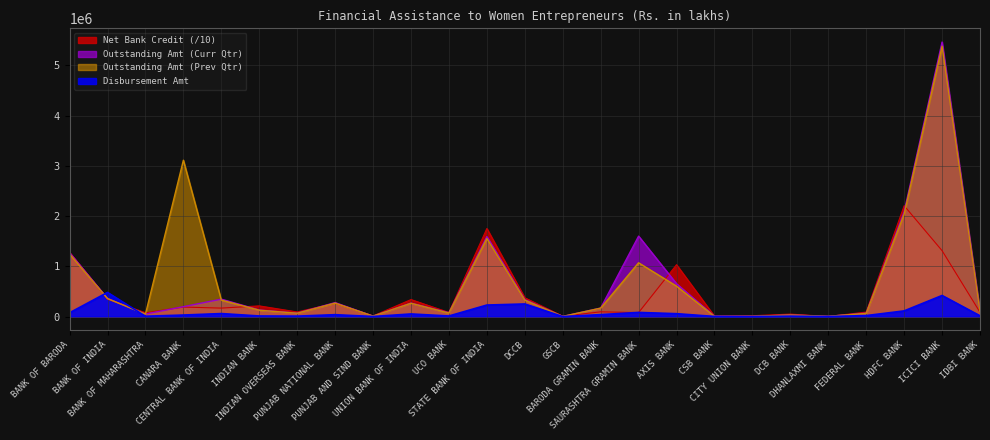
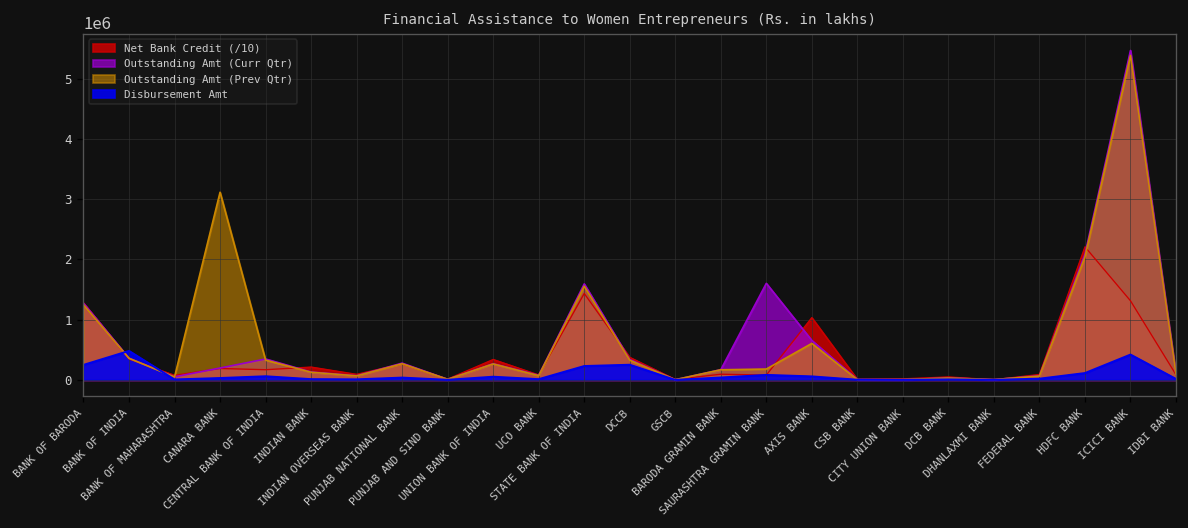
Disbursement Amt, BANK OF BARODA: 100000 -> 200000
Net Bank Credit (/10), STATE BANK OF INDIA: 1800000 -> 1400000
Outstanding Amt (Prev Qtr), SAURASHTRA GRAMIN BANK: 1100000 -> 200000
